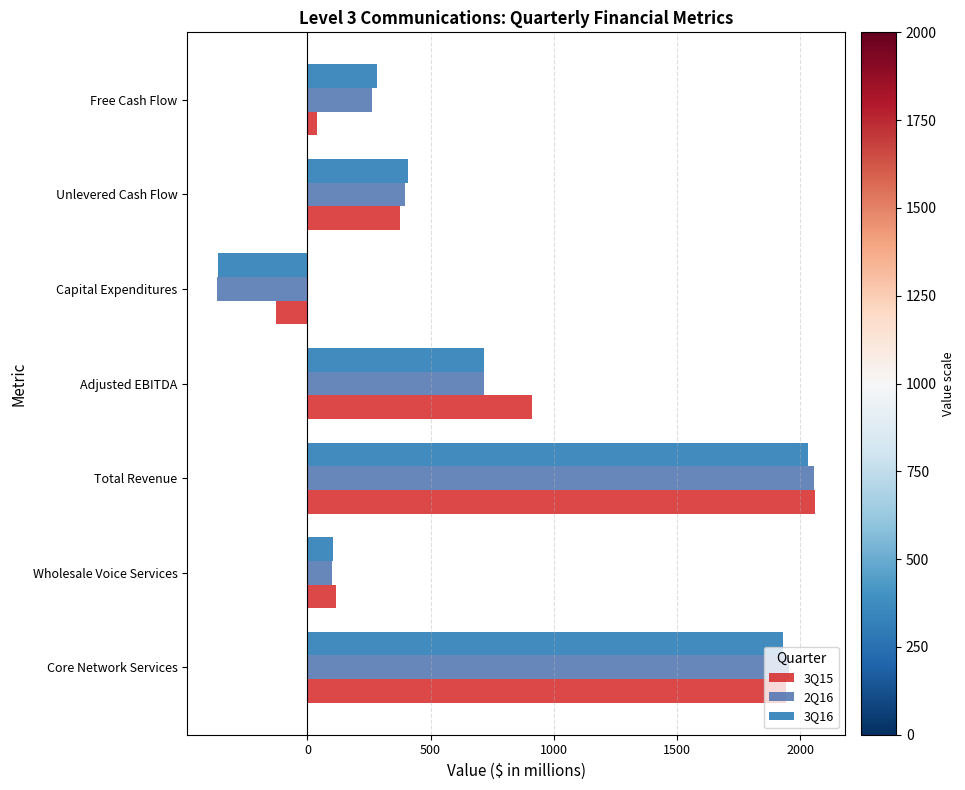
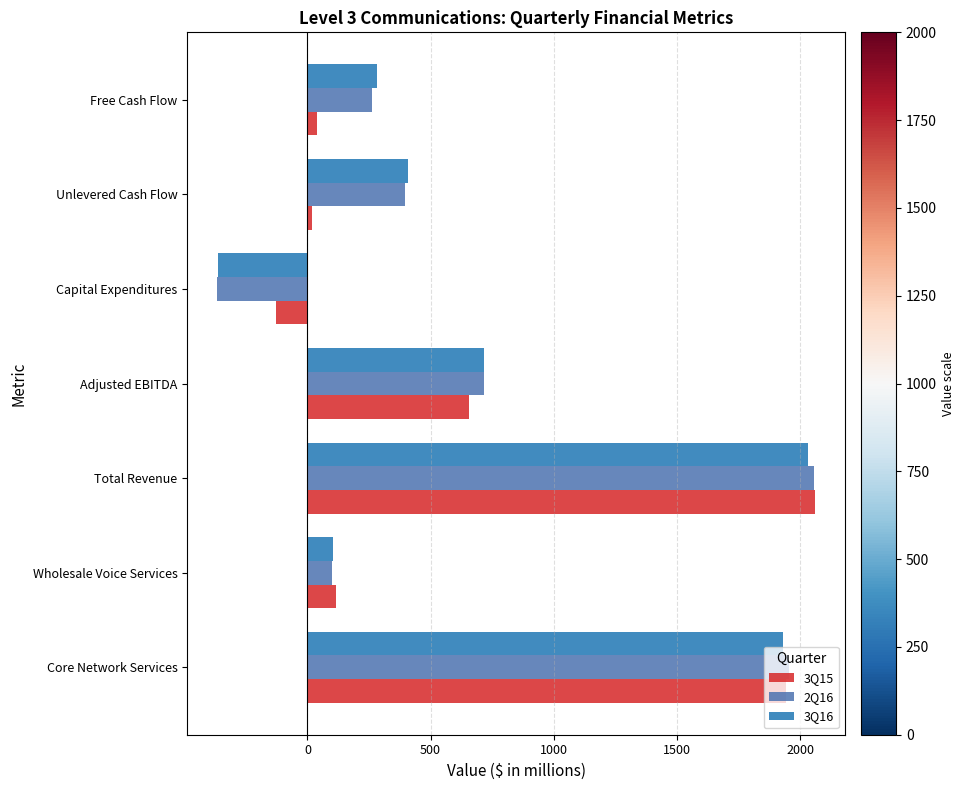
3Q15, Unlevered Cash Flow: 380 -> 20
3Q15, Adjusted EBITDA: 910 -> 660
